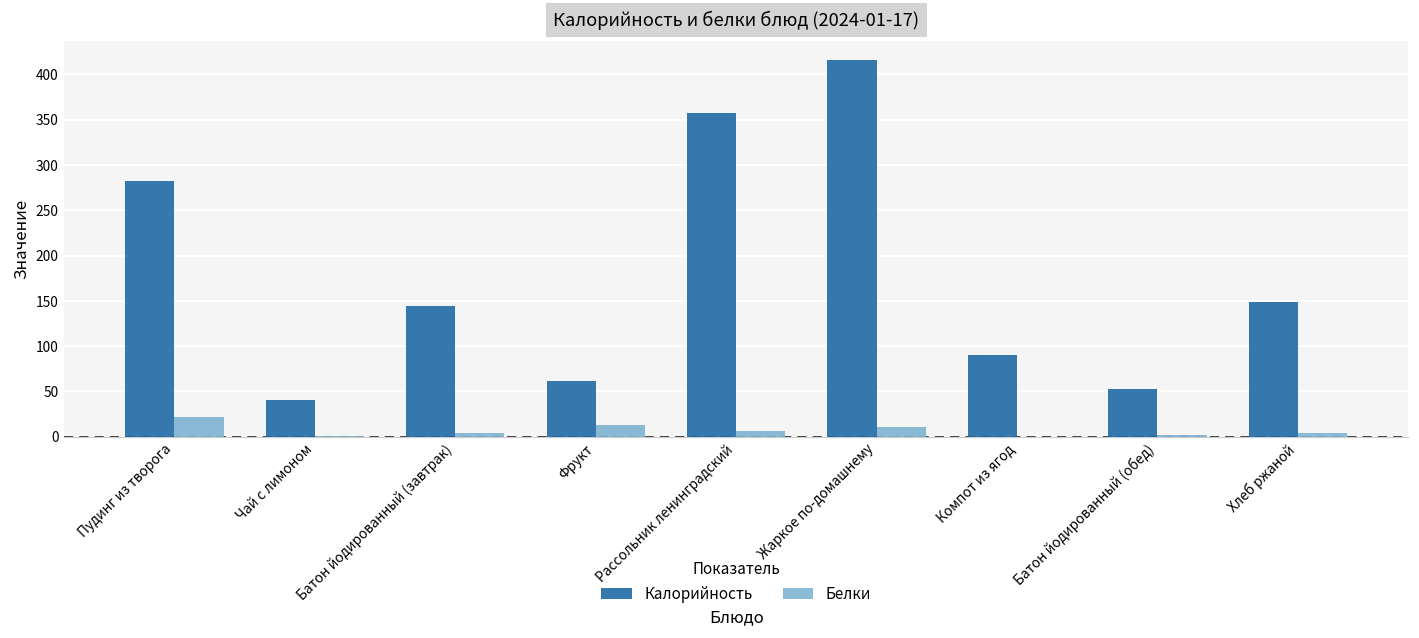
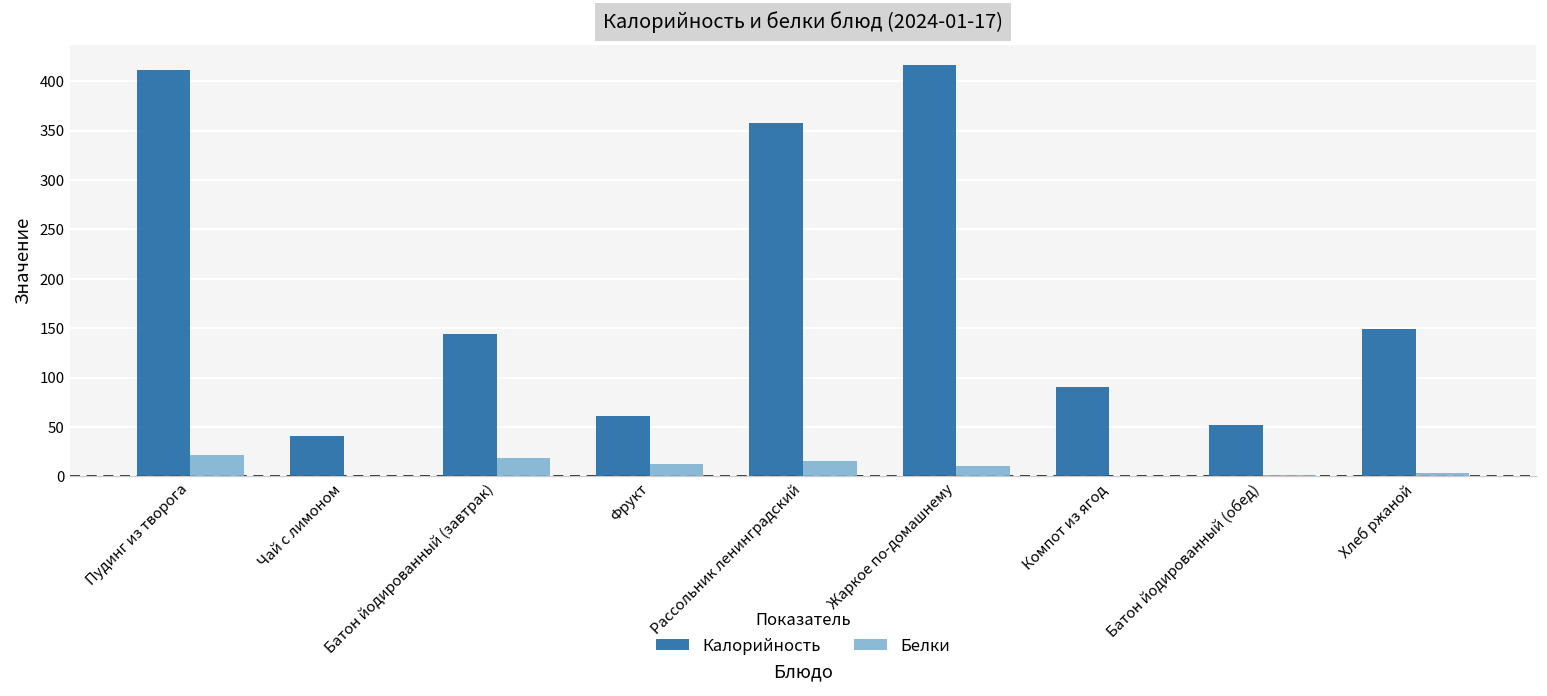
Калорийность, Пудинг из творога: 280 -> 410
Белки, Батон йодированный (завтрак): 0 -> 20
Белки, Рассольник ленинградский: 10 -> 20
